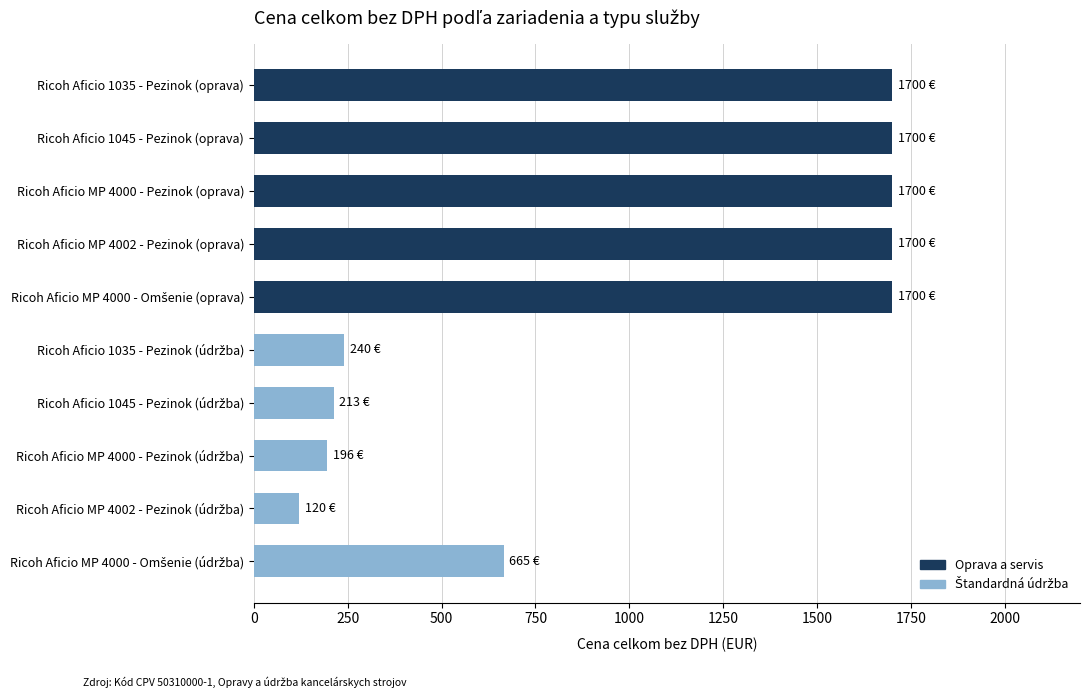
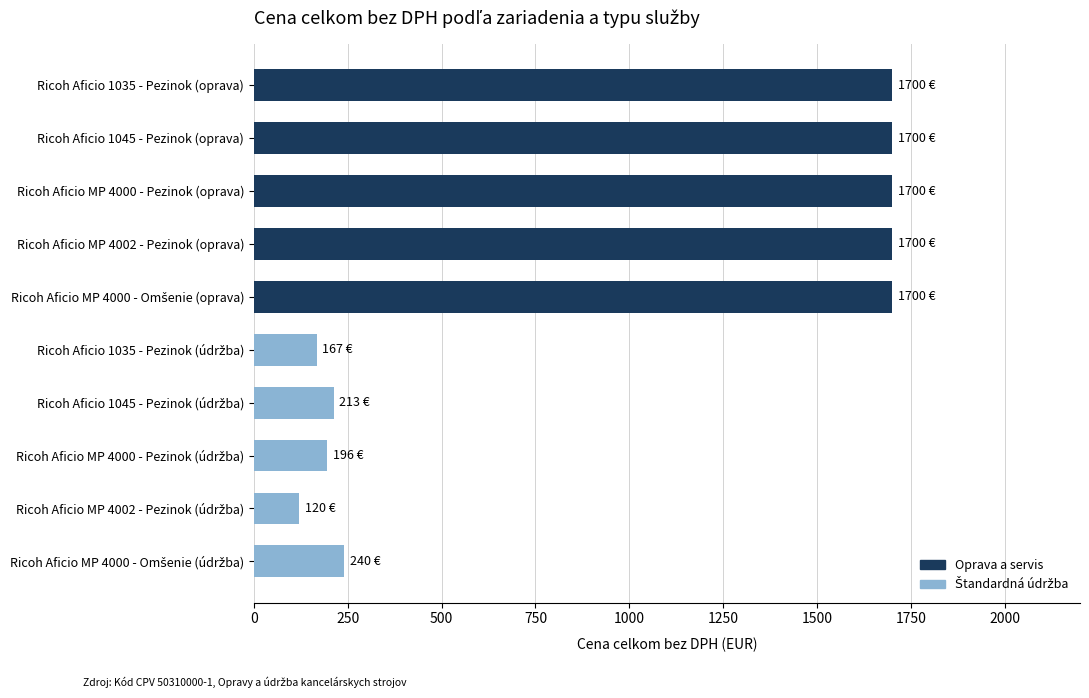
Ricoh Aficio 1035 - Pezinok (údržba): 240 -> 167
Ricoh Aficio MP 4000 - Omšenie (údržba): 665 -> 240
